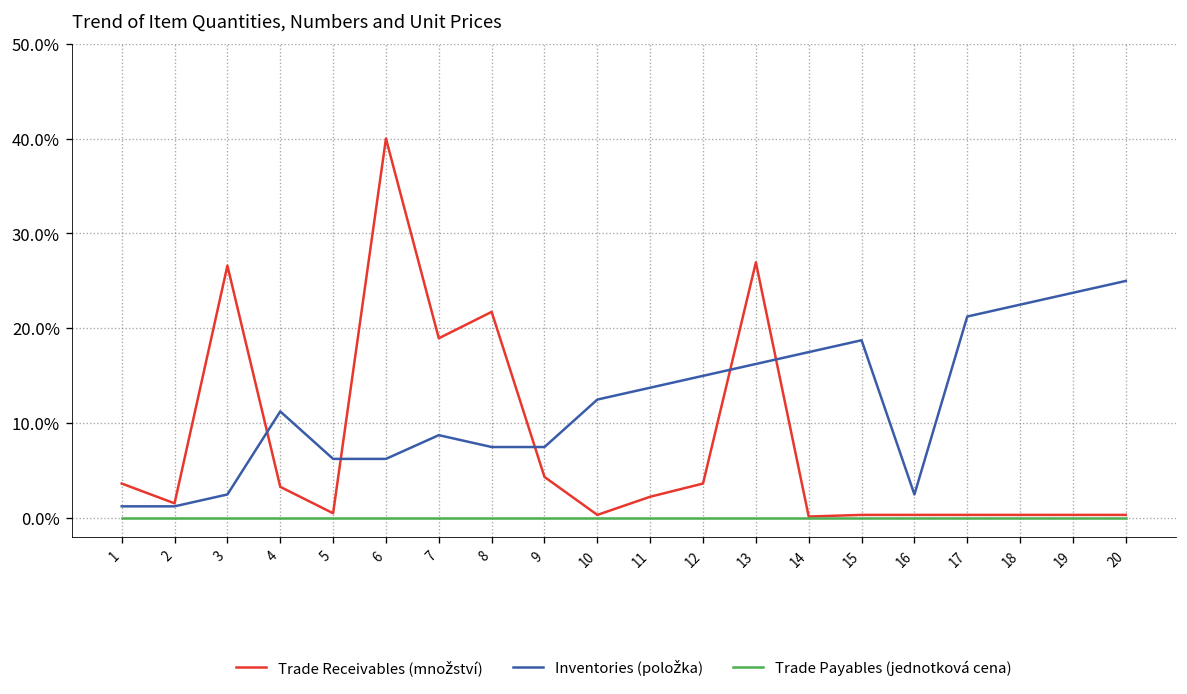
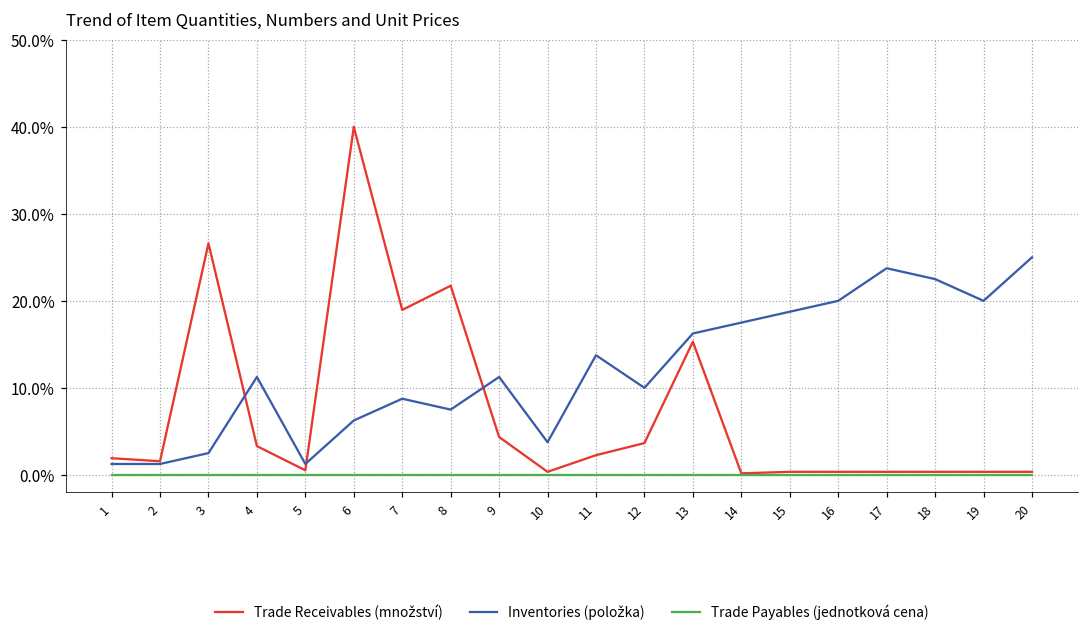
Trade Receivables (množství), 1: 4% -> 2%
Inventories (položka), 5: 6% -> 1%
Inventories (položka), 9: 8% -> 11%
Inventories (položka), 10: 13% -> 4%
Inventories (položka), 12: 15% -> 10%
Trade Receivables (množství), 13: 27% -> 15%
Inventories (položka), 16: 3% -> 20%
Inventories (položka), 17: 21% -> 24%
Inventories (položka), 19: 24% -> 20%
